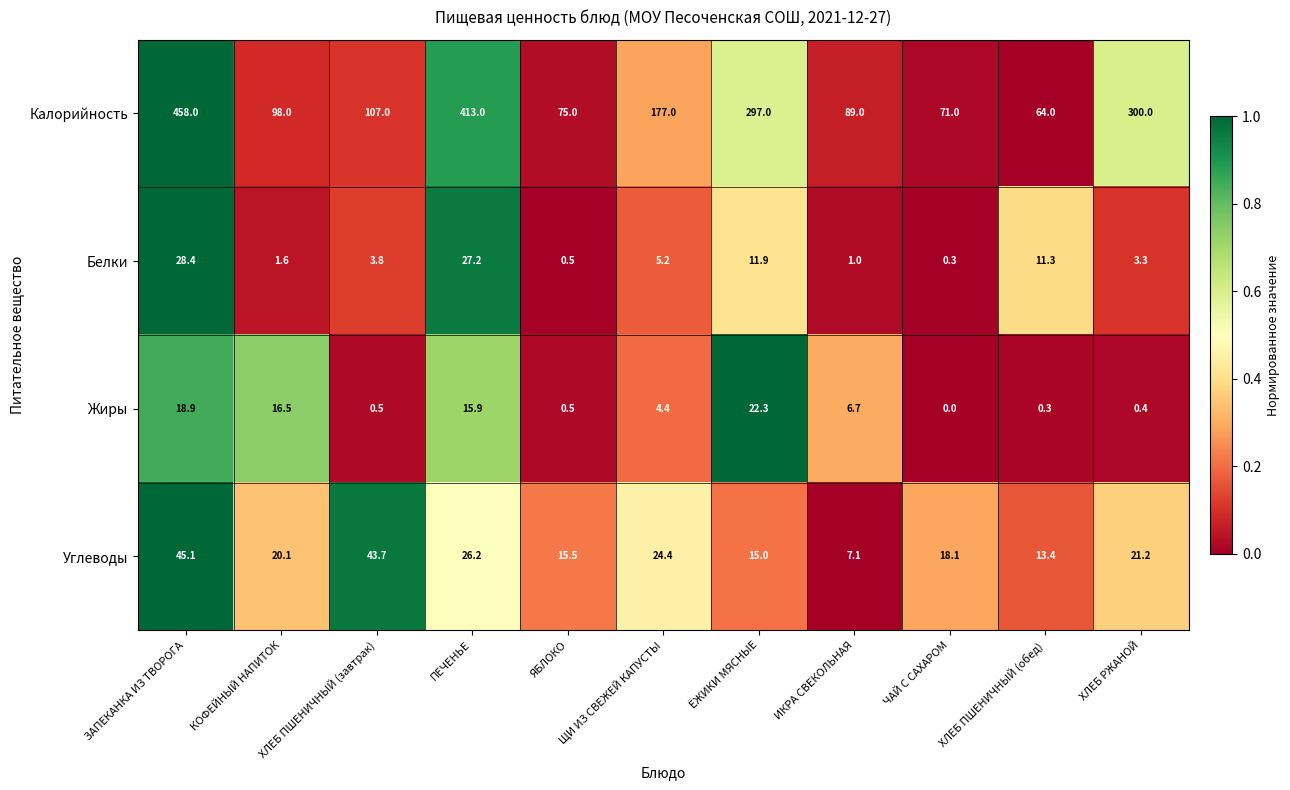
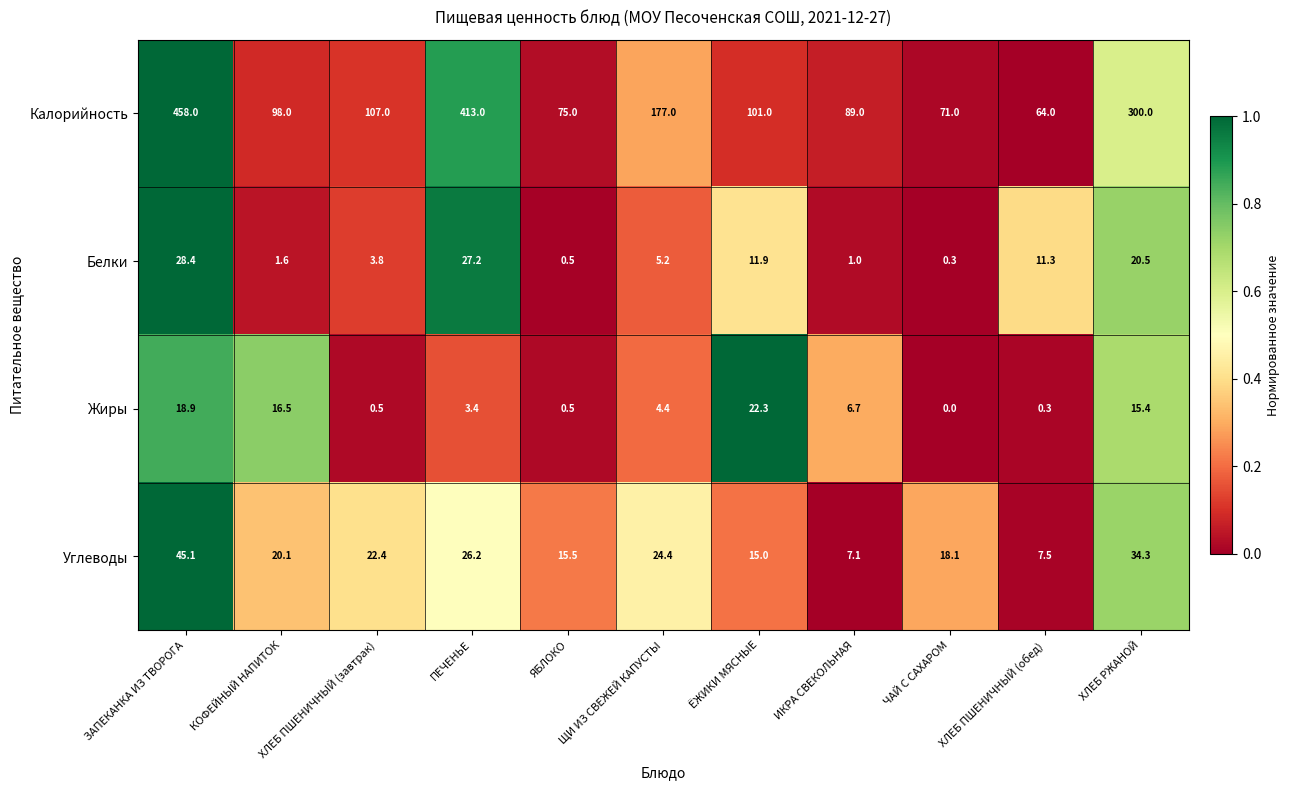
Калорийность, ЁЖИКИ МЯСНЫЕ: 297.0 -> 101.0
Белки, ХЛЕБ РЖАНОЙ: 3.3 -> 20.5
Жиры, ПЕЧЕНЬЕ: 15.9 -> 3.4
Жиры, ХЛЕБ РЖАНОЙ: 0.4 -> 15.4
Углеводы, ХЛЕБ ПШЕНИЧНЫЙ (завтрак): 43.7 -> 22.4
Углеводы, ХЛЕБ ПШЕНИЧНЫЙ (обед): 13.4 -> 7.5
Углеводы, ХЛЕБ РЖАНОЙ: 21.2 -> 34.3
